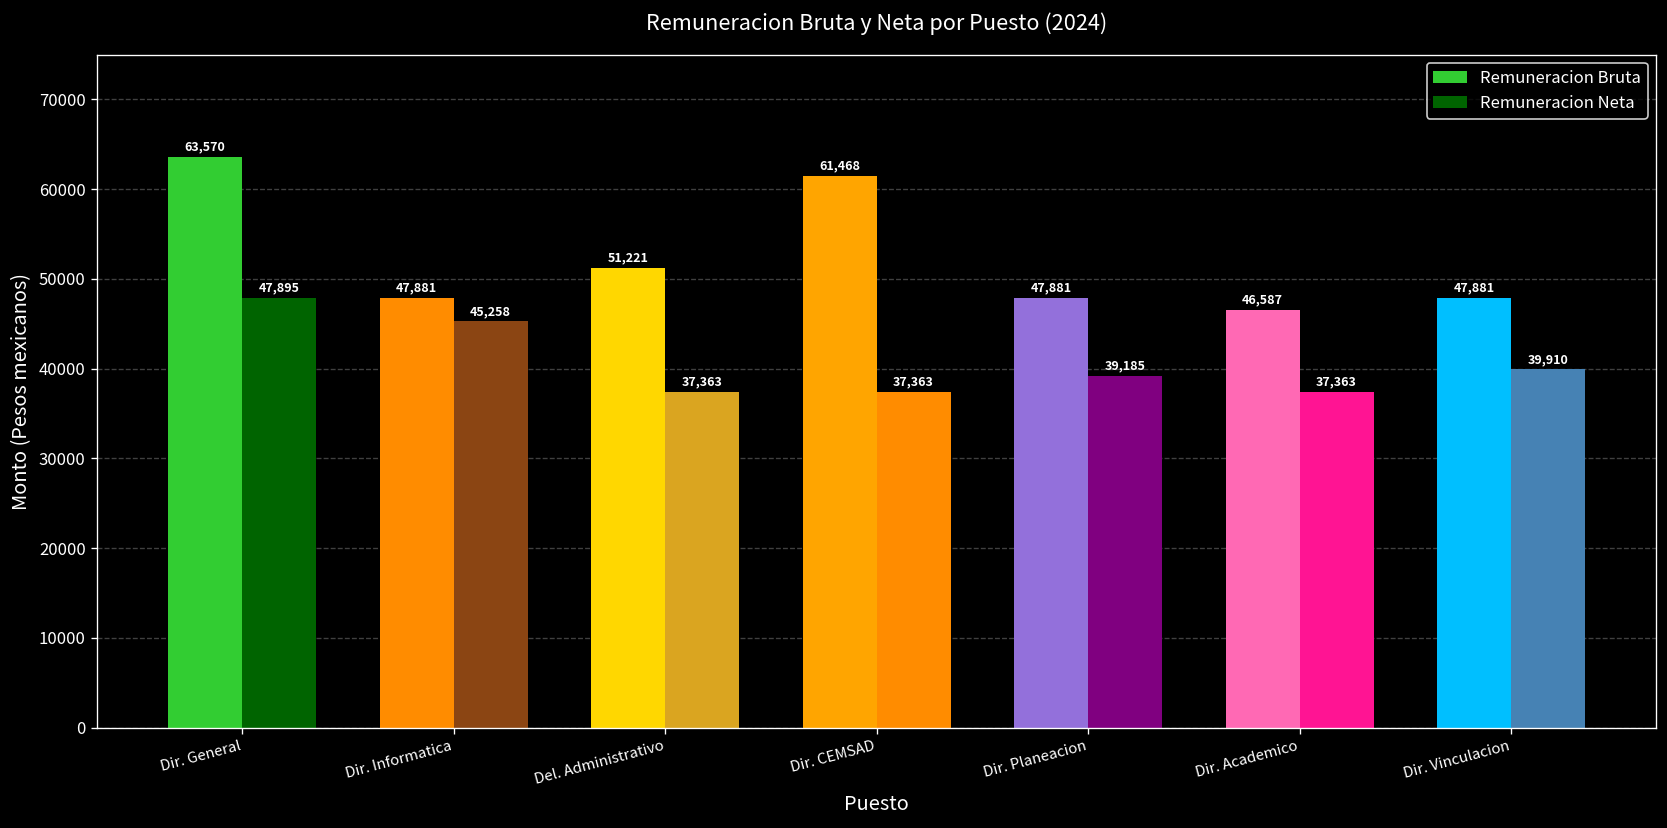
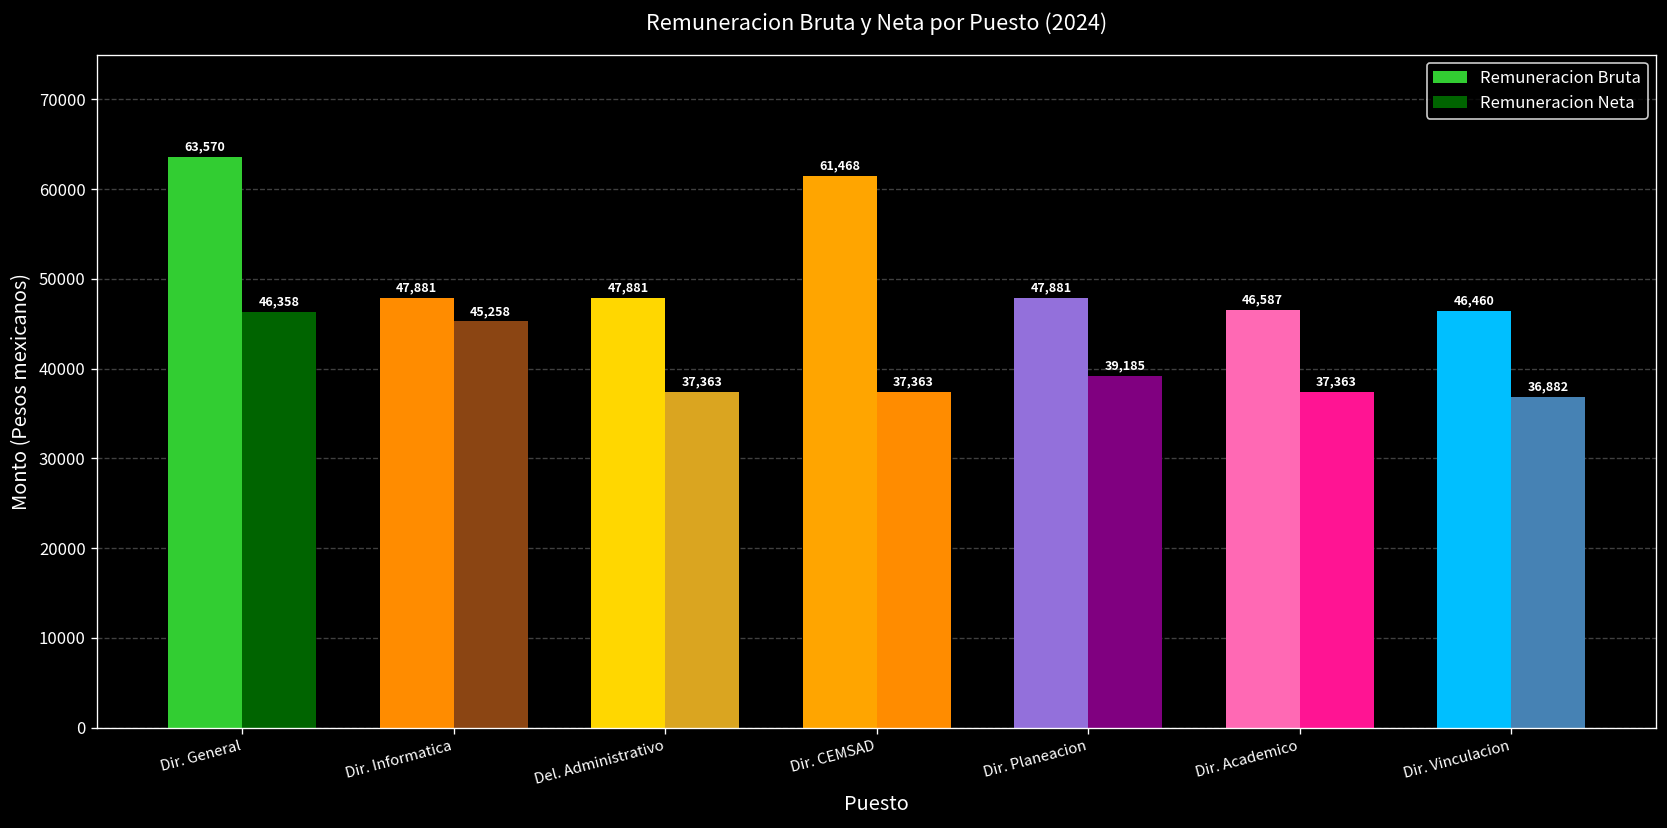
Remuneracion Neta, Dir. General: 47,895 -> 46,358
Remuneracion Bruta, Del. Administrativo: 51,221 -> 47,881
Remuneracion Bruta, Dir. Vinculacion: 47,881 -> 46,460
Remuneracion Neta, Dir. Vinculacion: 39,910 -> 36,882
